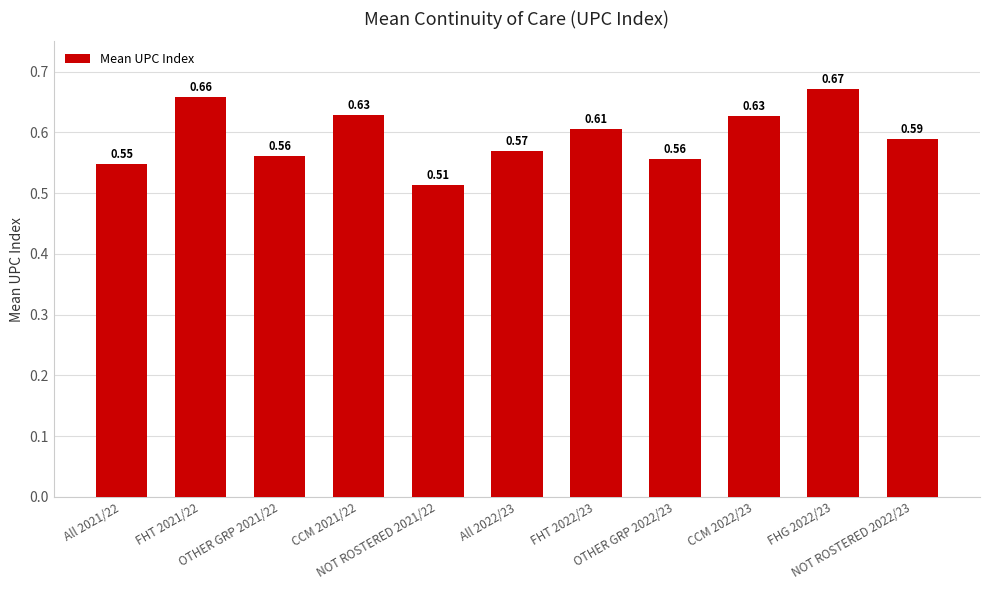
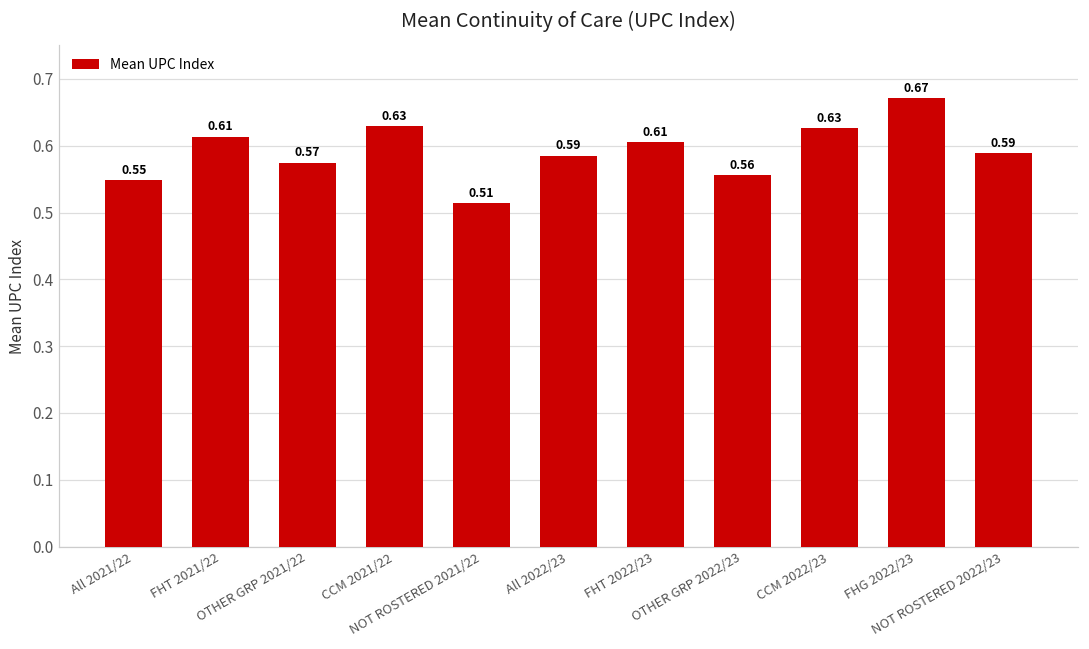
FHT 2021/22: 0.66 -> 0.61
OTHER GRP 2021/22: 0.56 -> 0.57
All 2022/23: 0.57 -> 0.59
